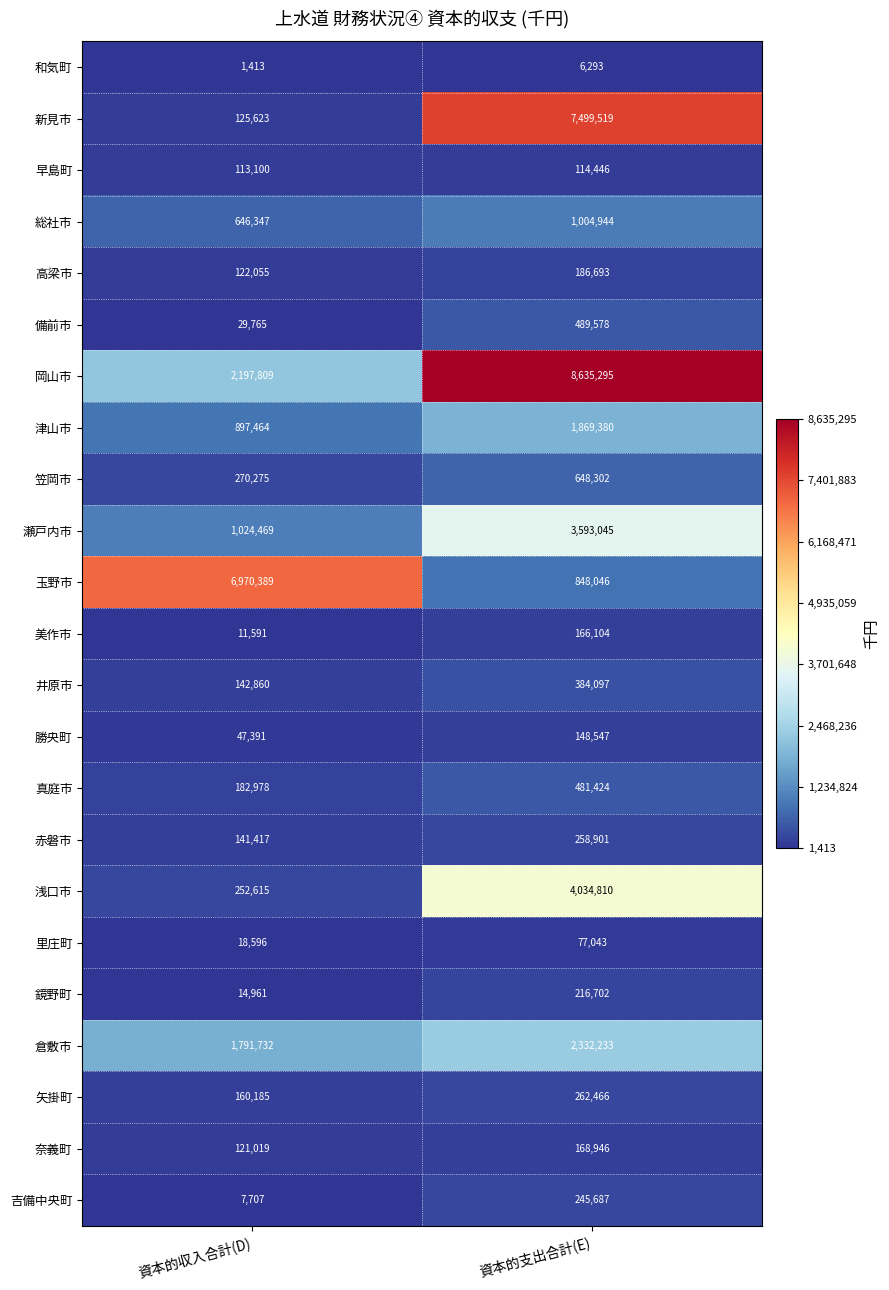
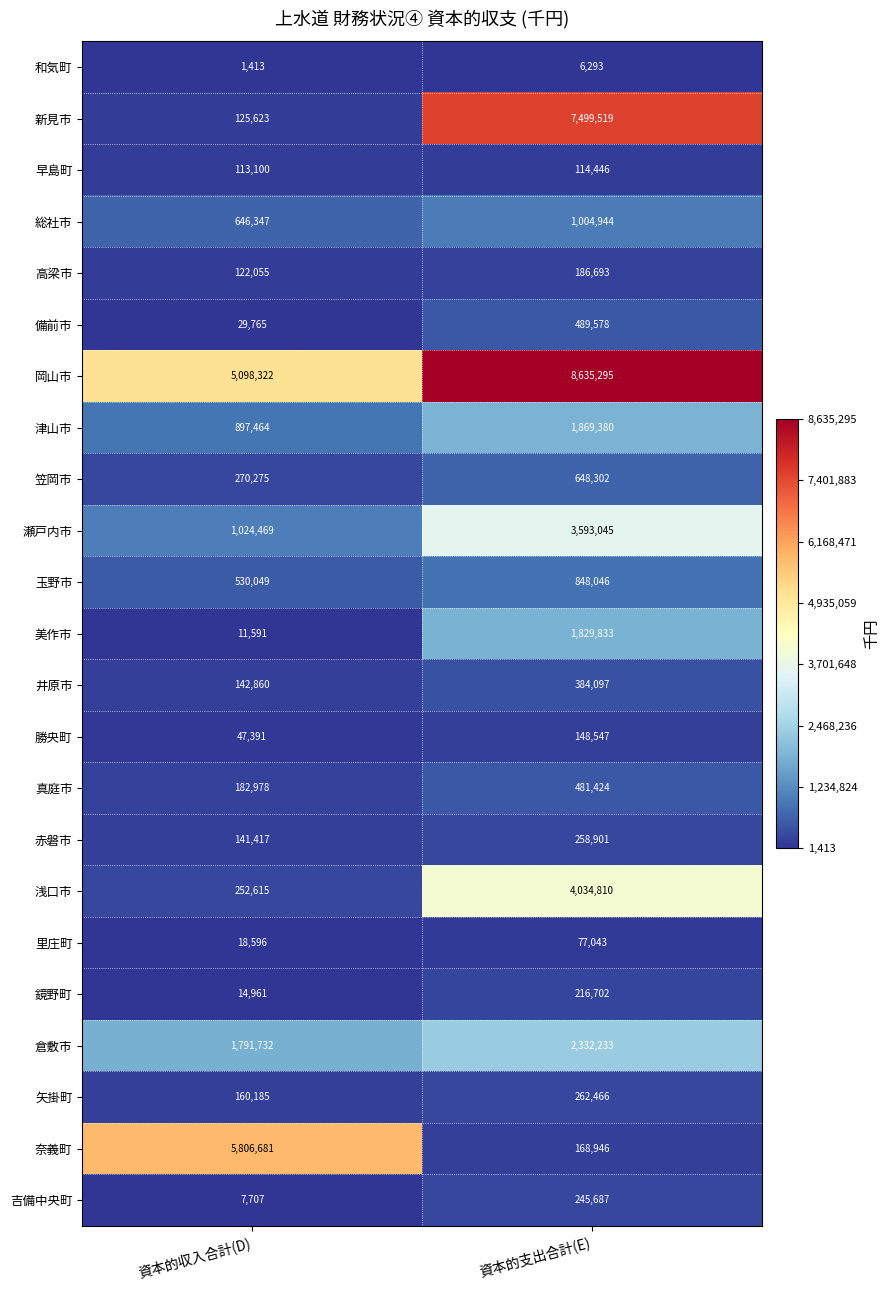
岡山市, 資本的収入合計(D): 2,197,809 -> 5,098,322
玉野市, 資本的収入合計(D): 6,970,389 -> 530,049
美作市, 資本的支出合計(E): 166,104 -> 1,829,833
奈義町, 資本的収入合計(D): 121,019 -> 5,806,681
